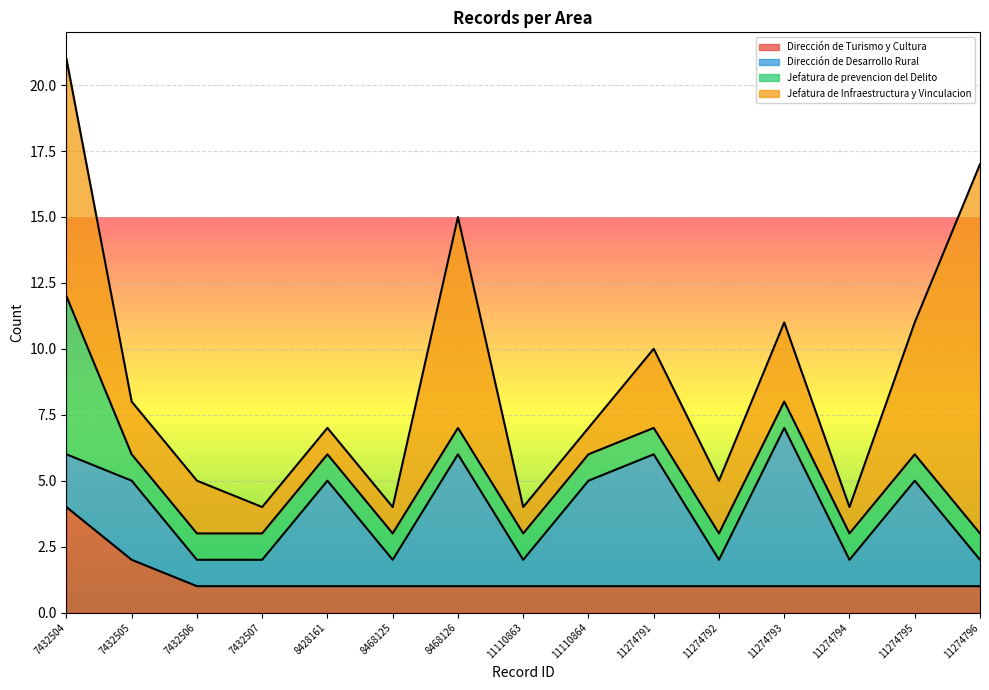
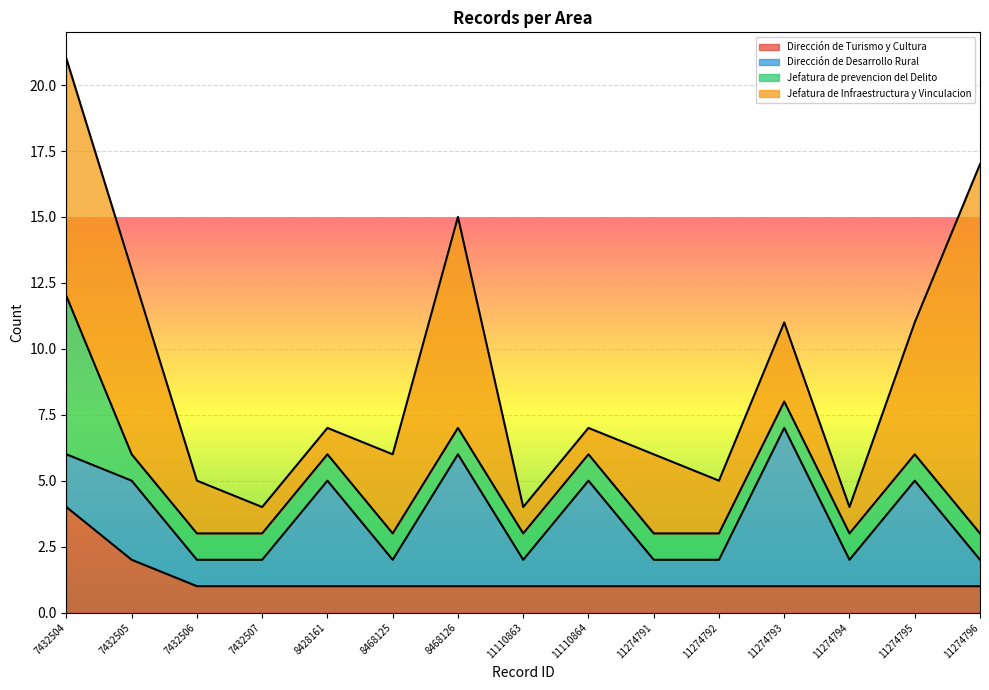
Jefatura de Infraestructura y Vinculacion, 7432505: 2 -> 7
Jefatura de Infraestructura y Vinculacion, 8468125: 1 -> 3
Dirección de Desarrollo Rural, 11274791: 5 -> 1
